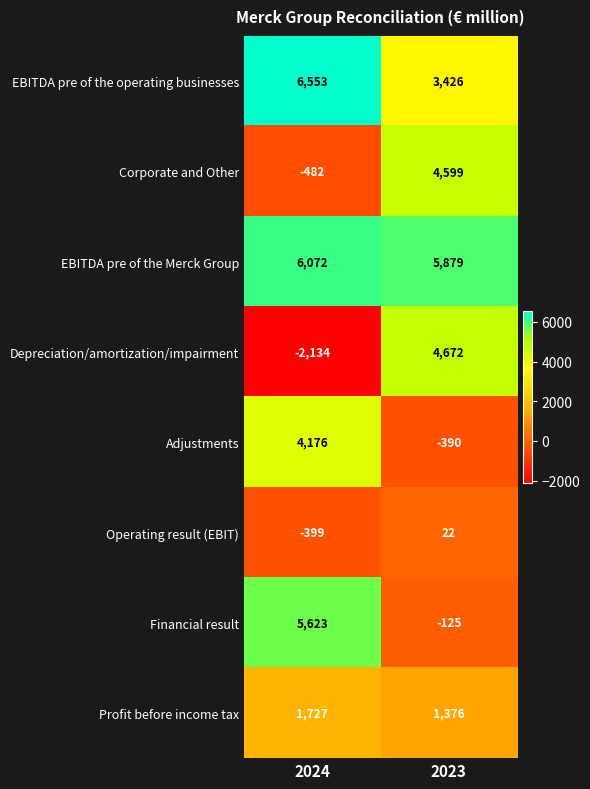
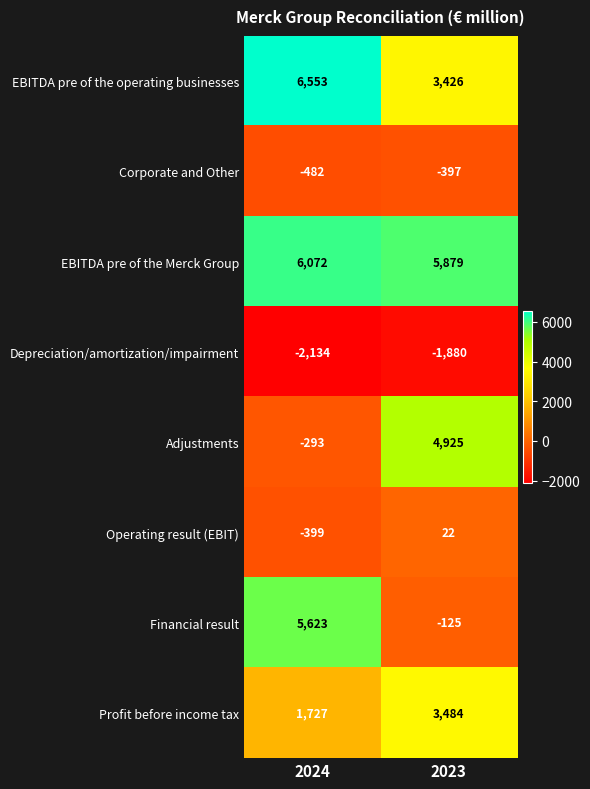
Corporate and Other, 2023: 4,599 -> -397
Depreciation/amortization/impairment, 2023: 4,672 -> -1,880
Adjustments, 2024: 4,176 -> -293
Adjustments, 2023: -390 -> 4,925
Profit before income tax, 2023: 1,376 -> 3,484
